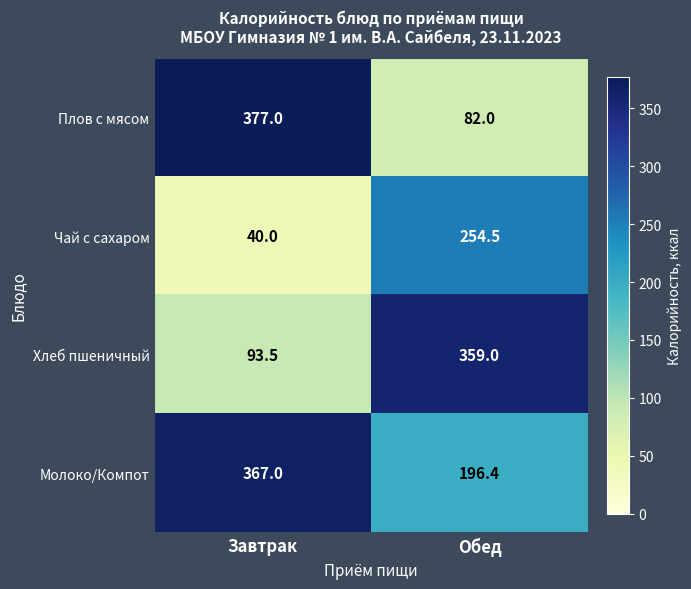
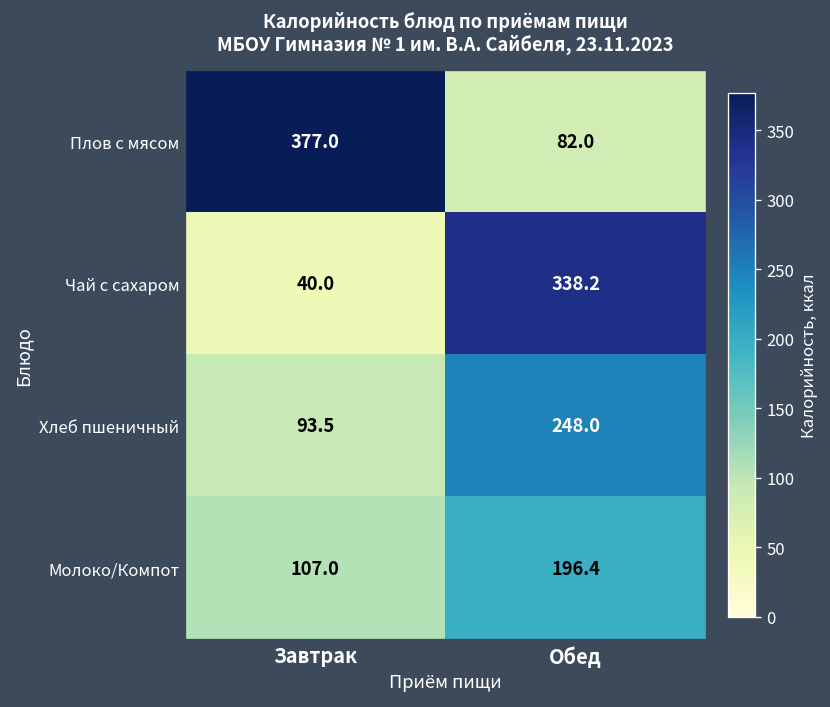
Чай с сахаром, Обед: 254.5 -> 338.2
Хлеб пшеничный, Обед: 359.0 -> 248.0
Молоко/Компот, Завтрак: 367.0 -> 107.0
